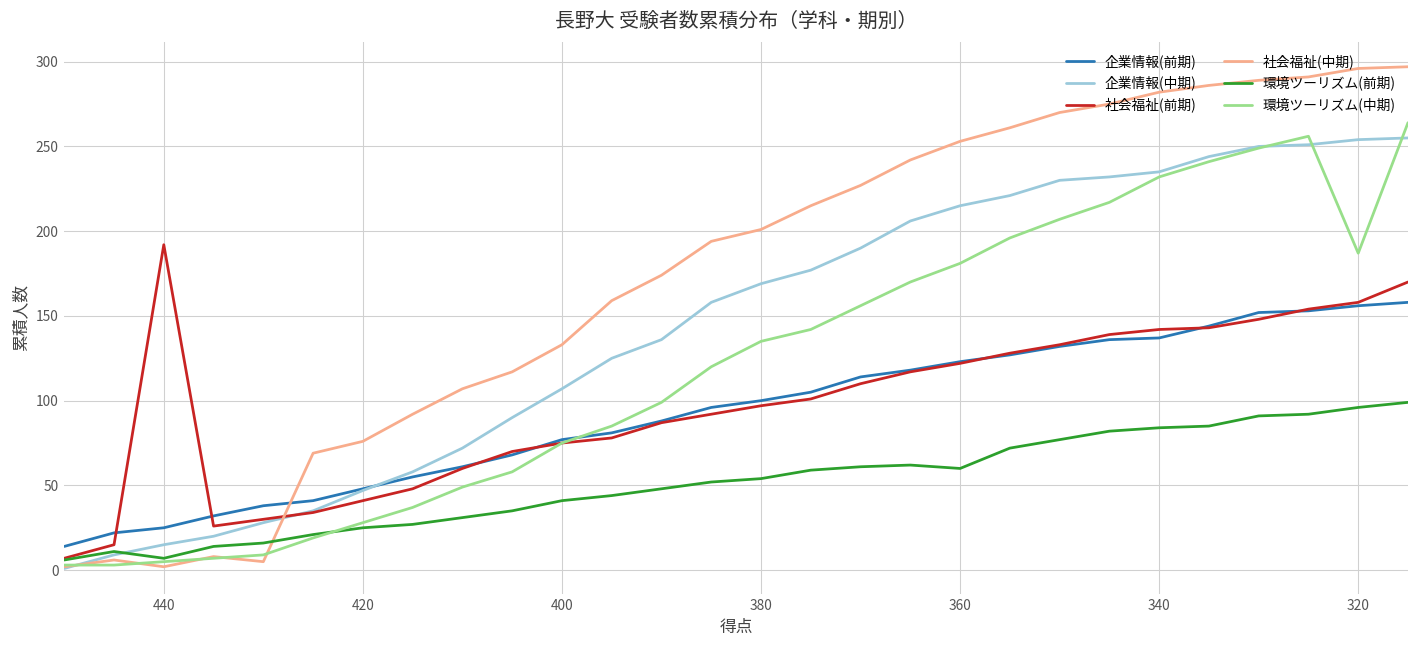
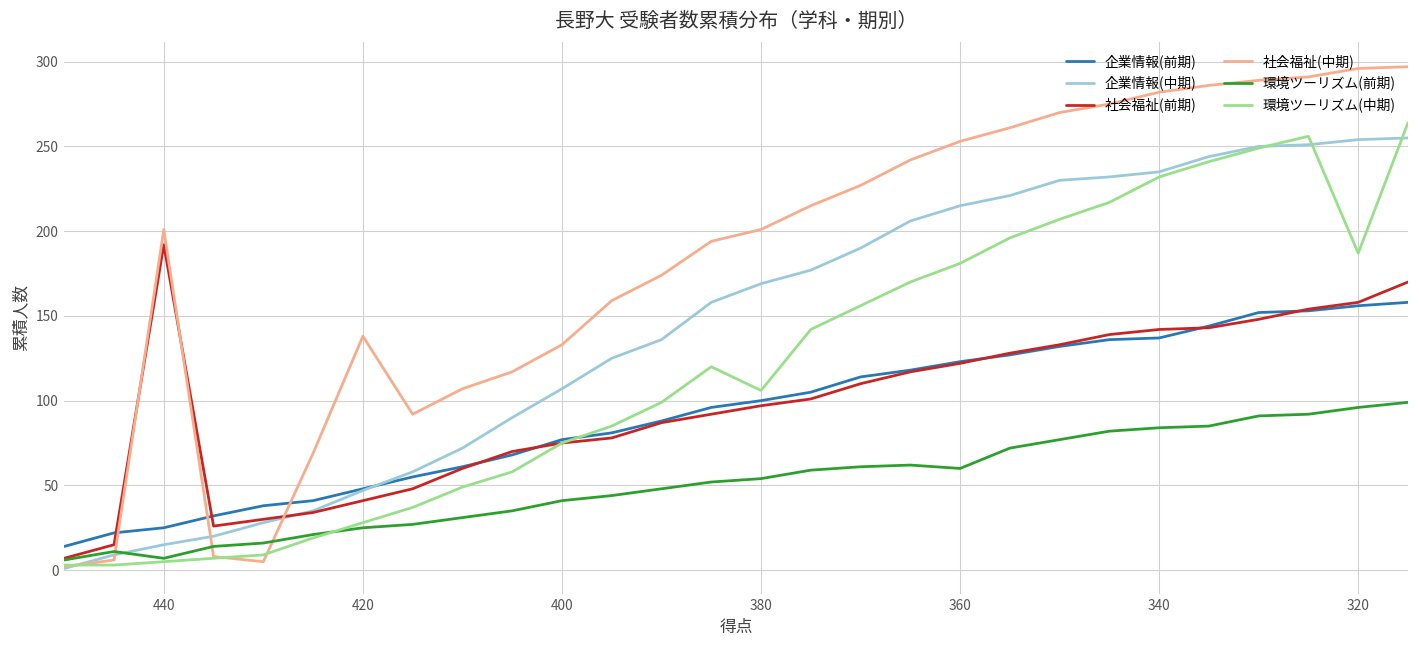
社会福祉(中期), 440: 2 -> 201
社会福祉(中期), 420: 76 -> 138
環境ツーリズム(中期), 380: 135 -> 106
